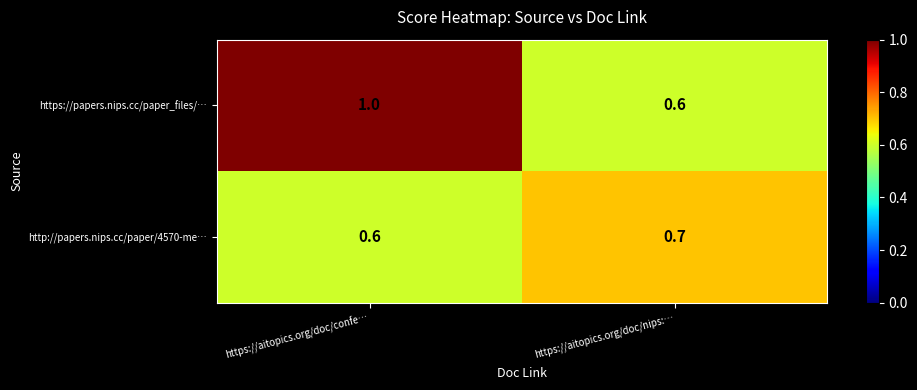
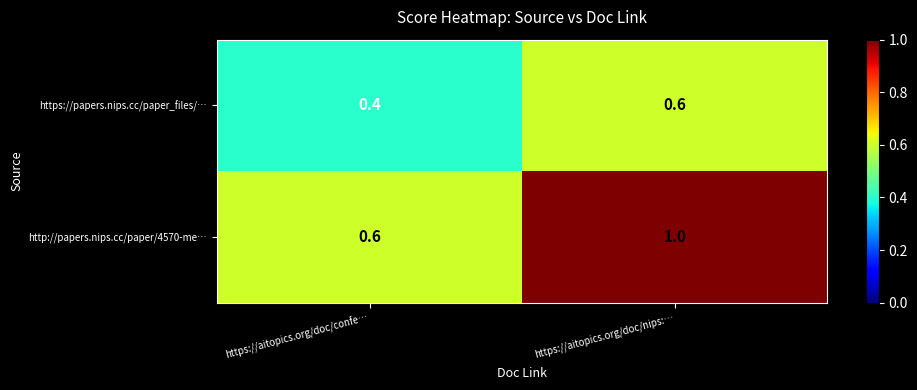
https://papers.nips.cc/paper_files/…, https://aitopics.org/doc/confe…: 1.0 -> 0.4
http://papers.nips.cc/paper/4570-me…, https://aitopics.org/doc/nips:…: 0.7 -> 1.0
